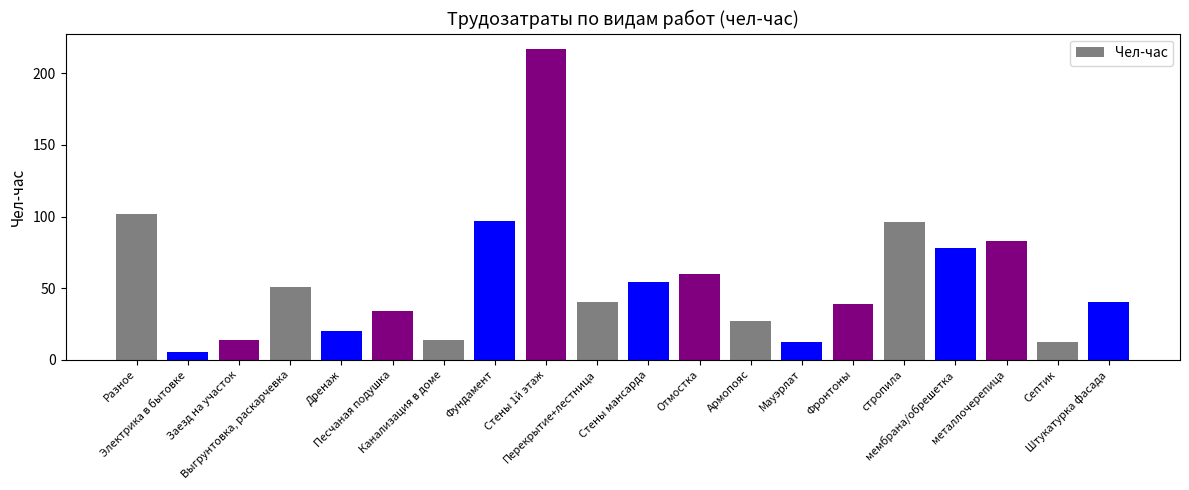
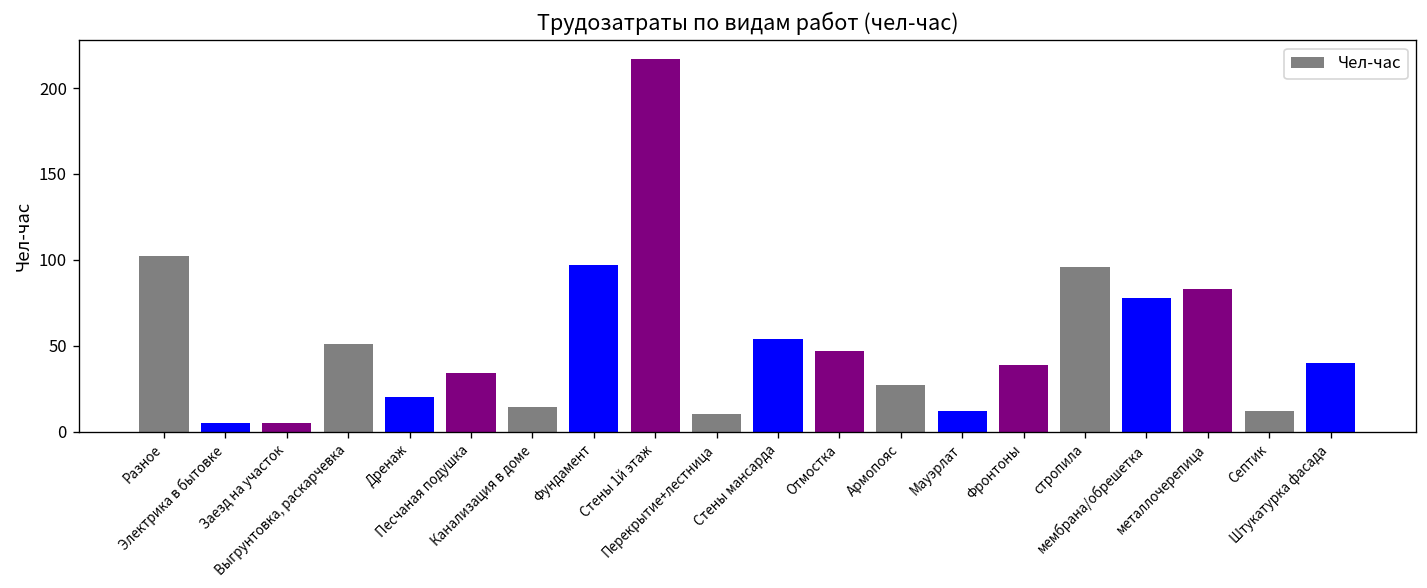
Заезд на участок: 14 -> 5
Перекрытие+лестница: 40 -> 10
Отмостка: 60 -> 47
